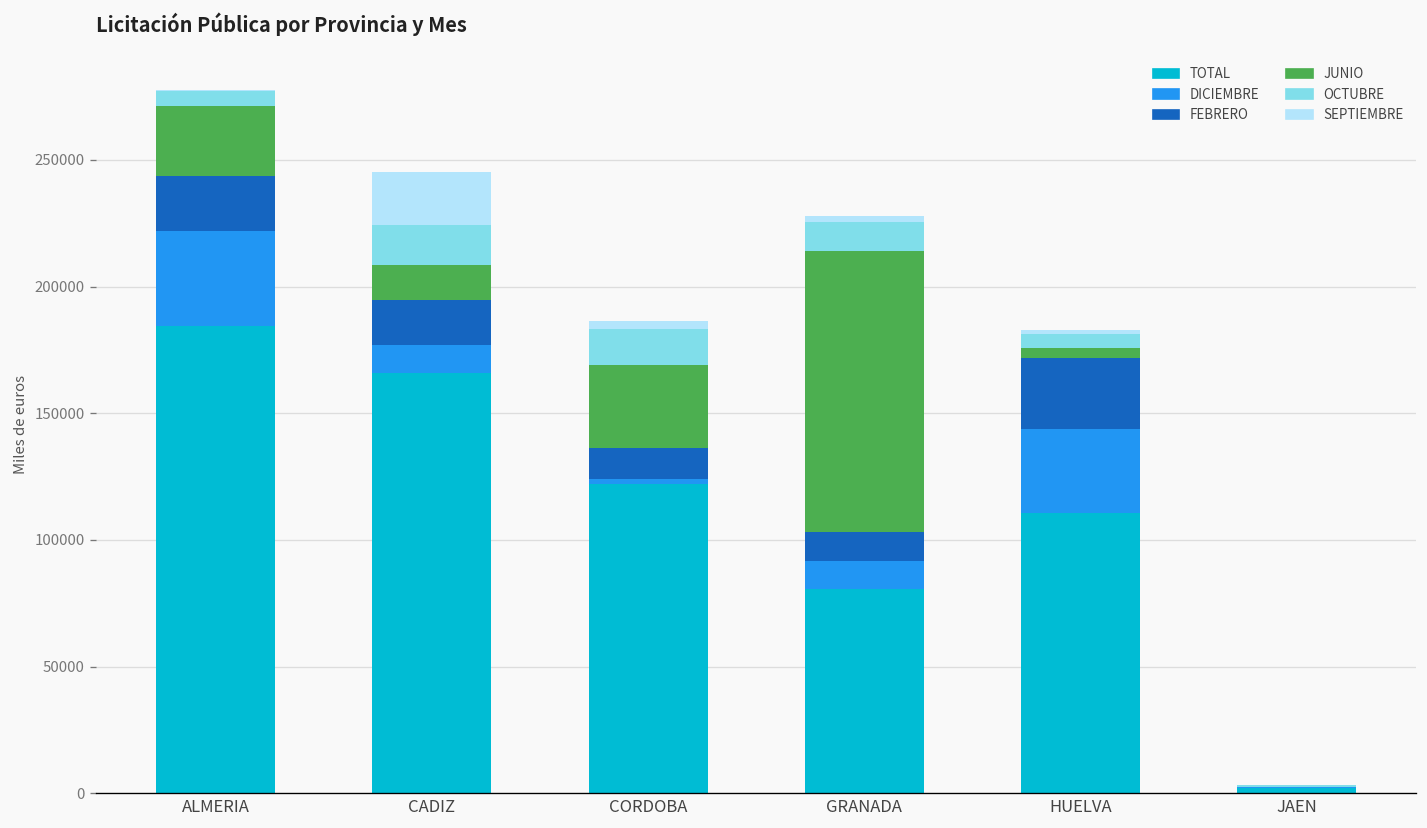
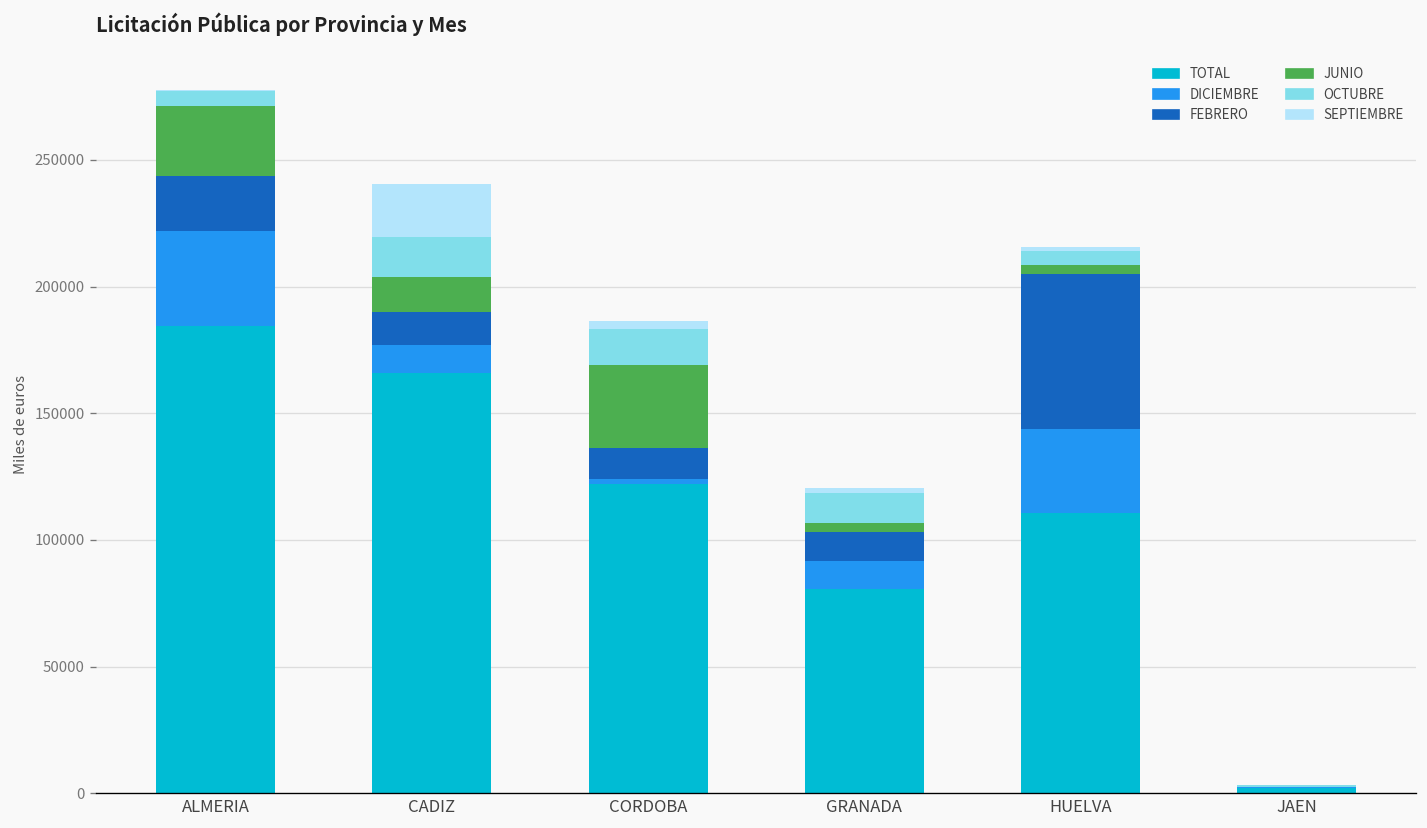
FEBRERO, CADIZ: 18000 -> 13000
JUNIO, GRANADA: 111000 -> 4000
FEBRERO, HUELVA: 28000 -> 61000
